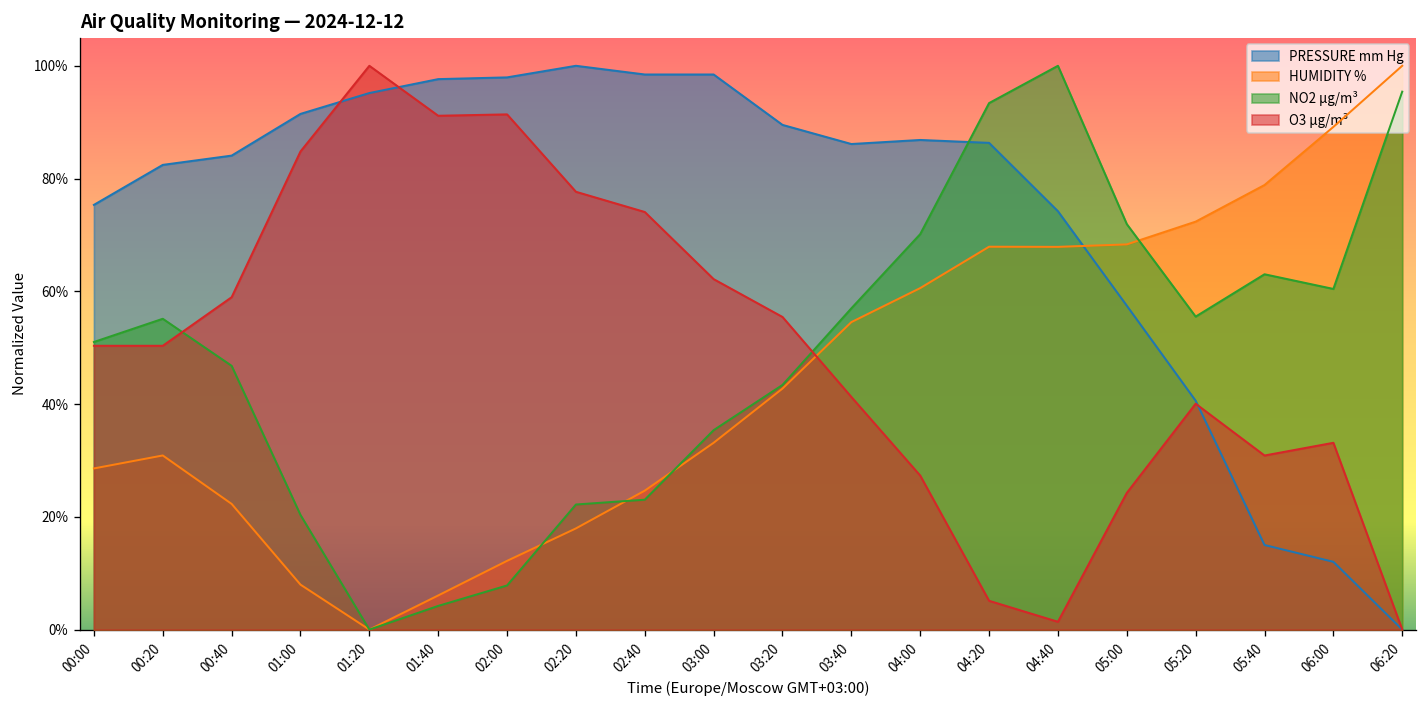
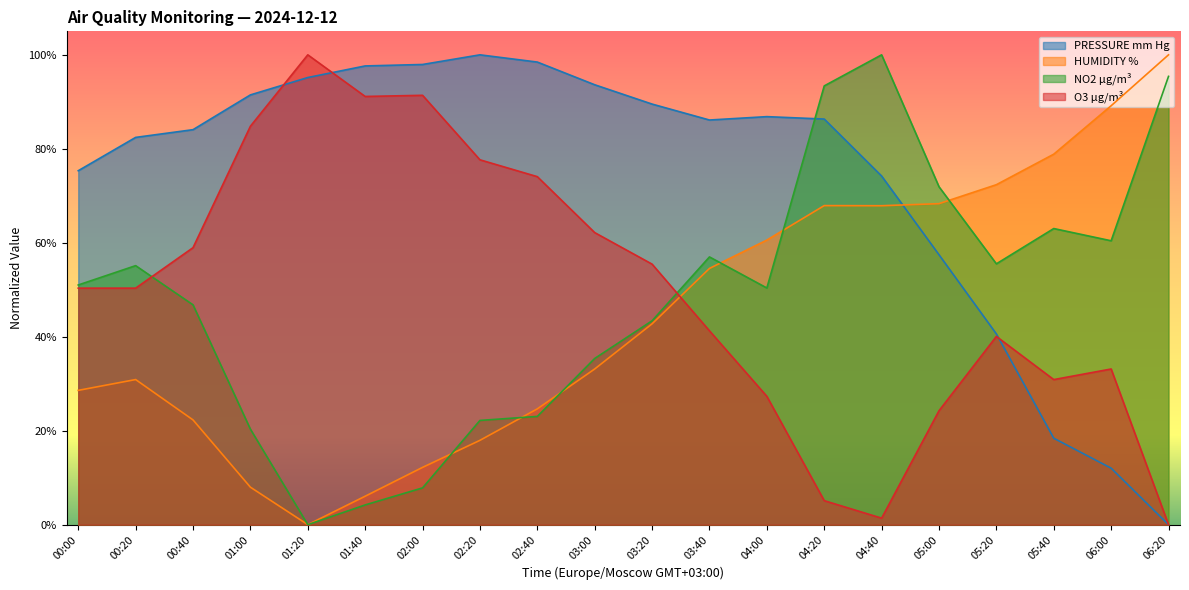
PRESSURE mm Hg, 03:00: 98% -> 94%
NO2 µg/m³, 04:00: 70% -> 50%
PRESSURE mm Hg, 05:40: 15% -> 18%
